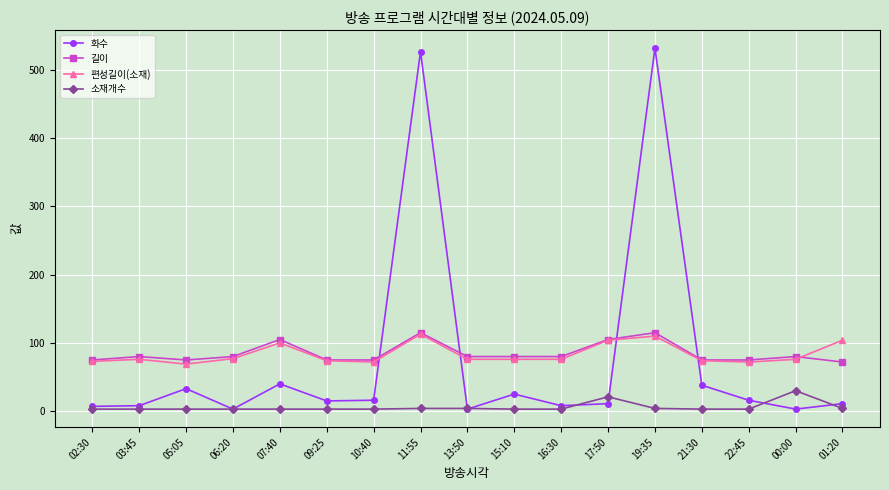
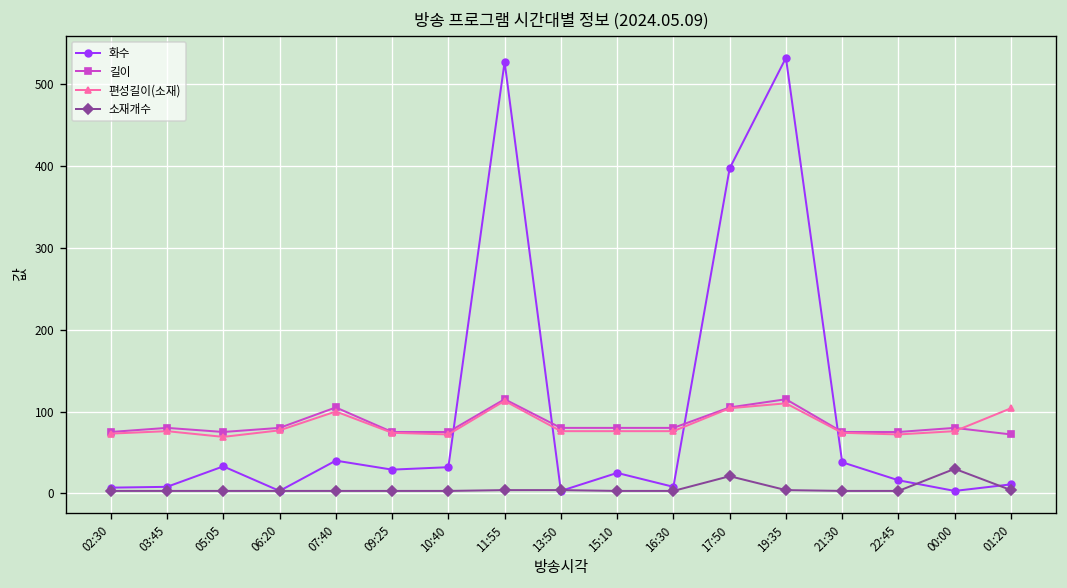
화수, 09:25: 20 -> 30
화수, 10:40: 20 -> 30
화수, 17:50: 10 -> 400
